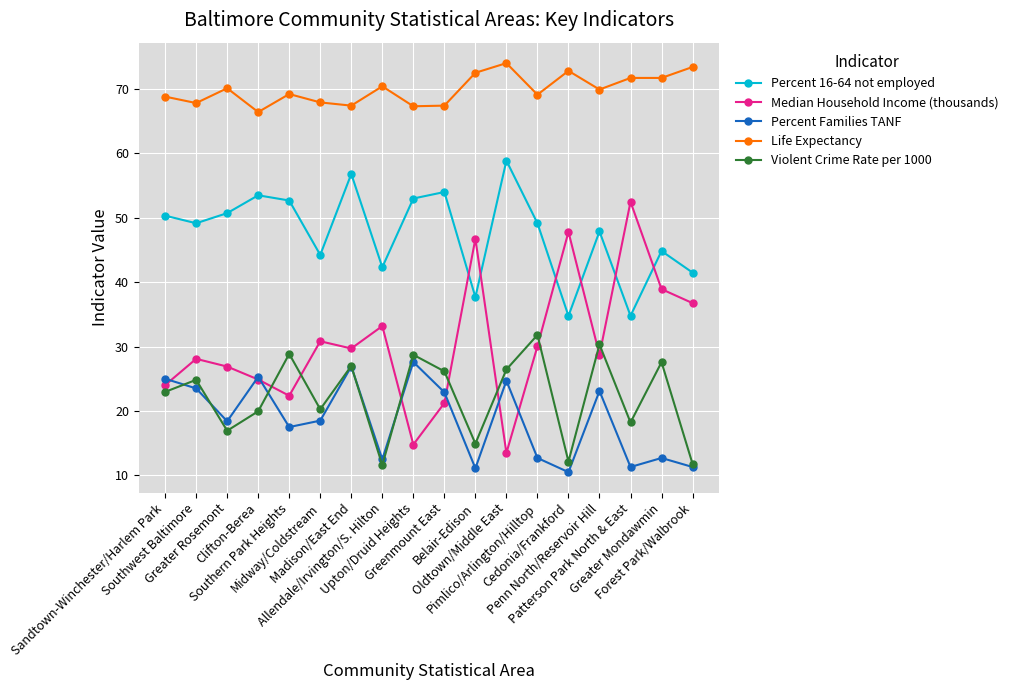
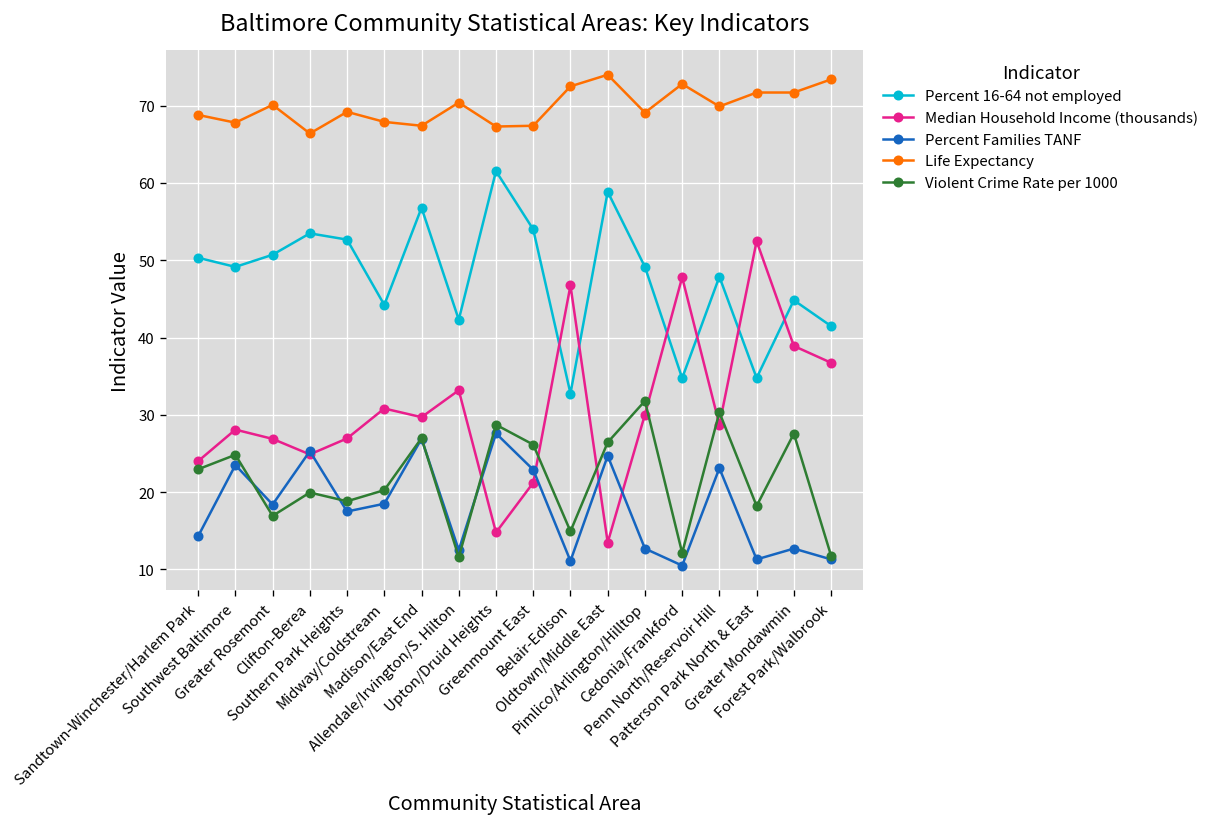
Percent Families TANF, Sandtown-Winchester/Harlem Park: 25 -> 14
Median Household Income (thousands), Southern Park Heights: 22 -> 27
Violent Crime Rate per 1000, Southern Park Heights: 29 -> 19
Percent 16-64 not employed, Upton/Druid Heights: 53 -> 62
Percent 16-64 not employed, Belair-Edison: 38 -> 33
